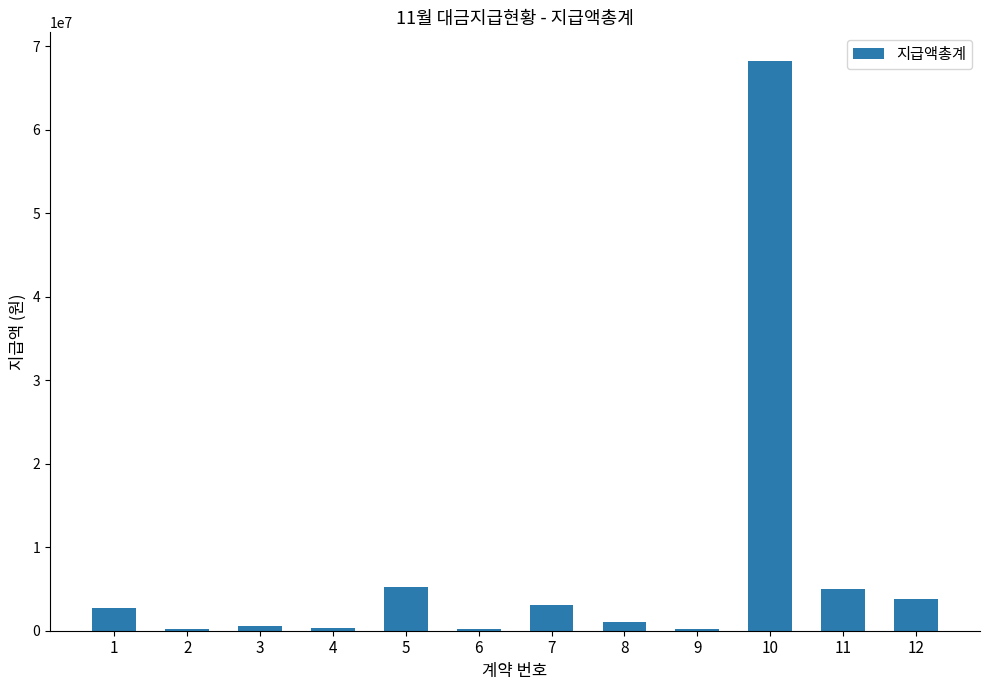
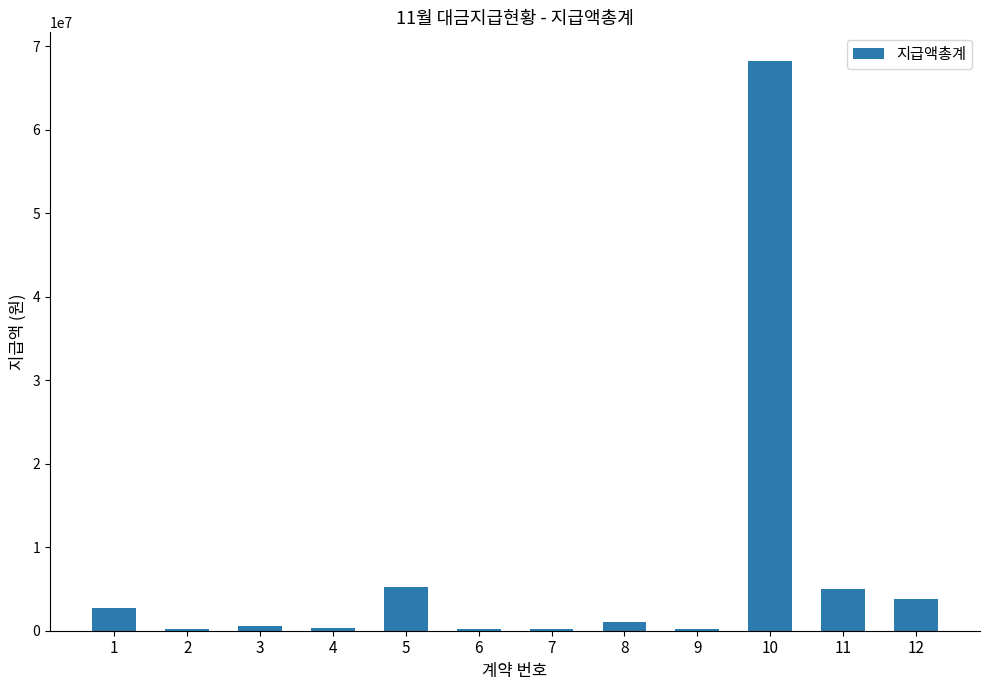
7: 3000000 -> 0
